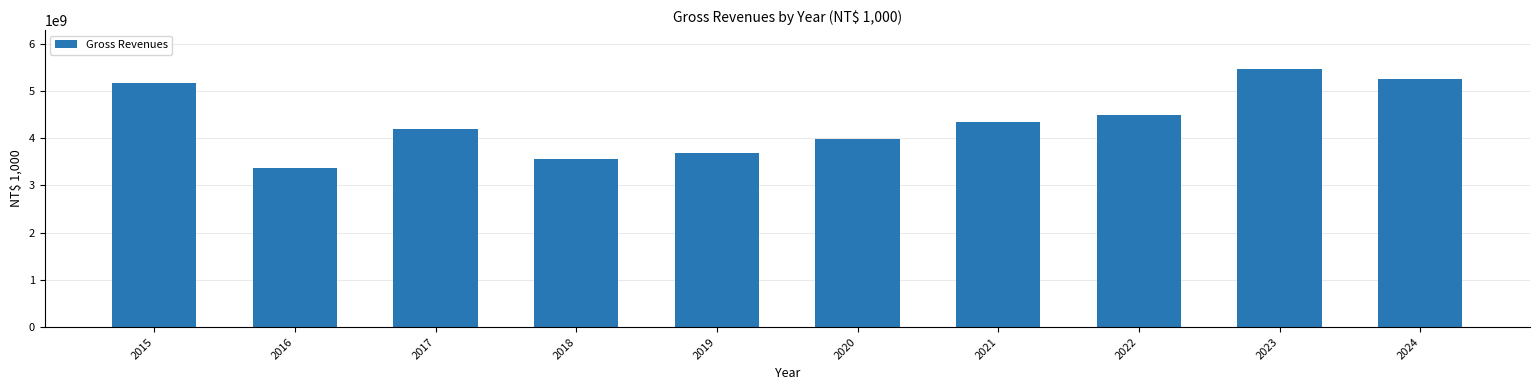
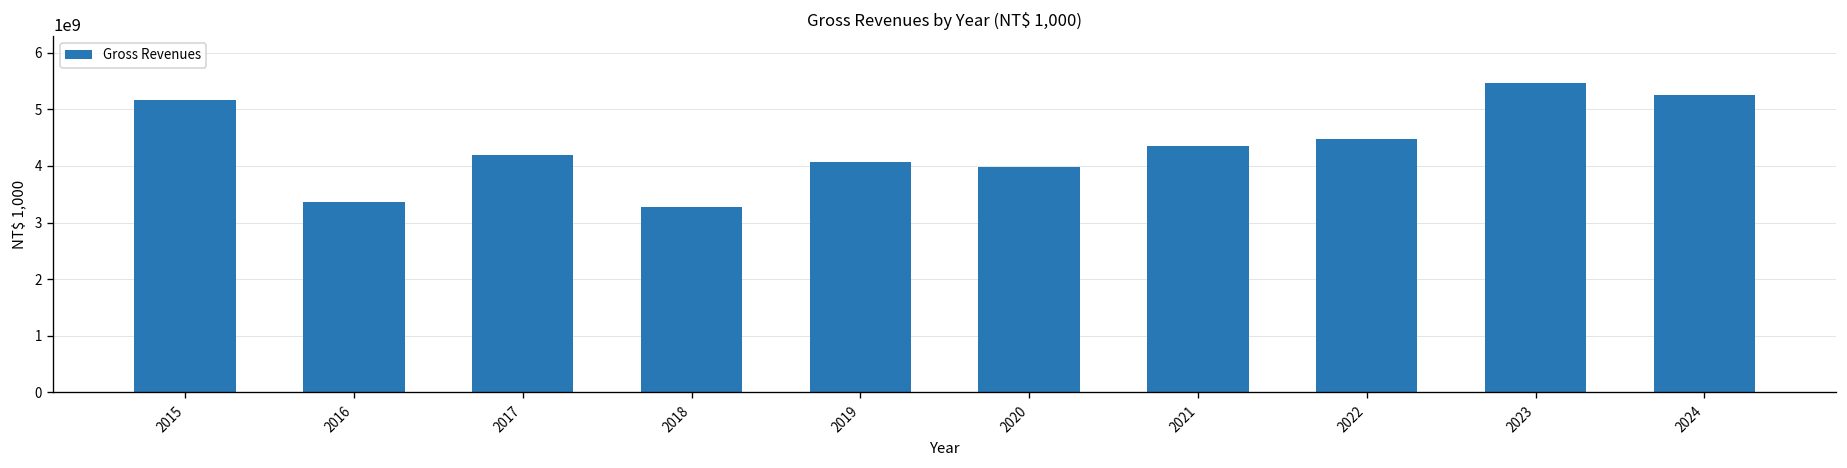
2018: 3600000000 -> 3300000000
2019: 3700000000 -> 4100000000
